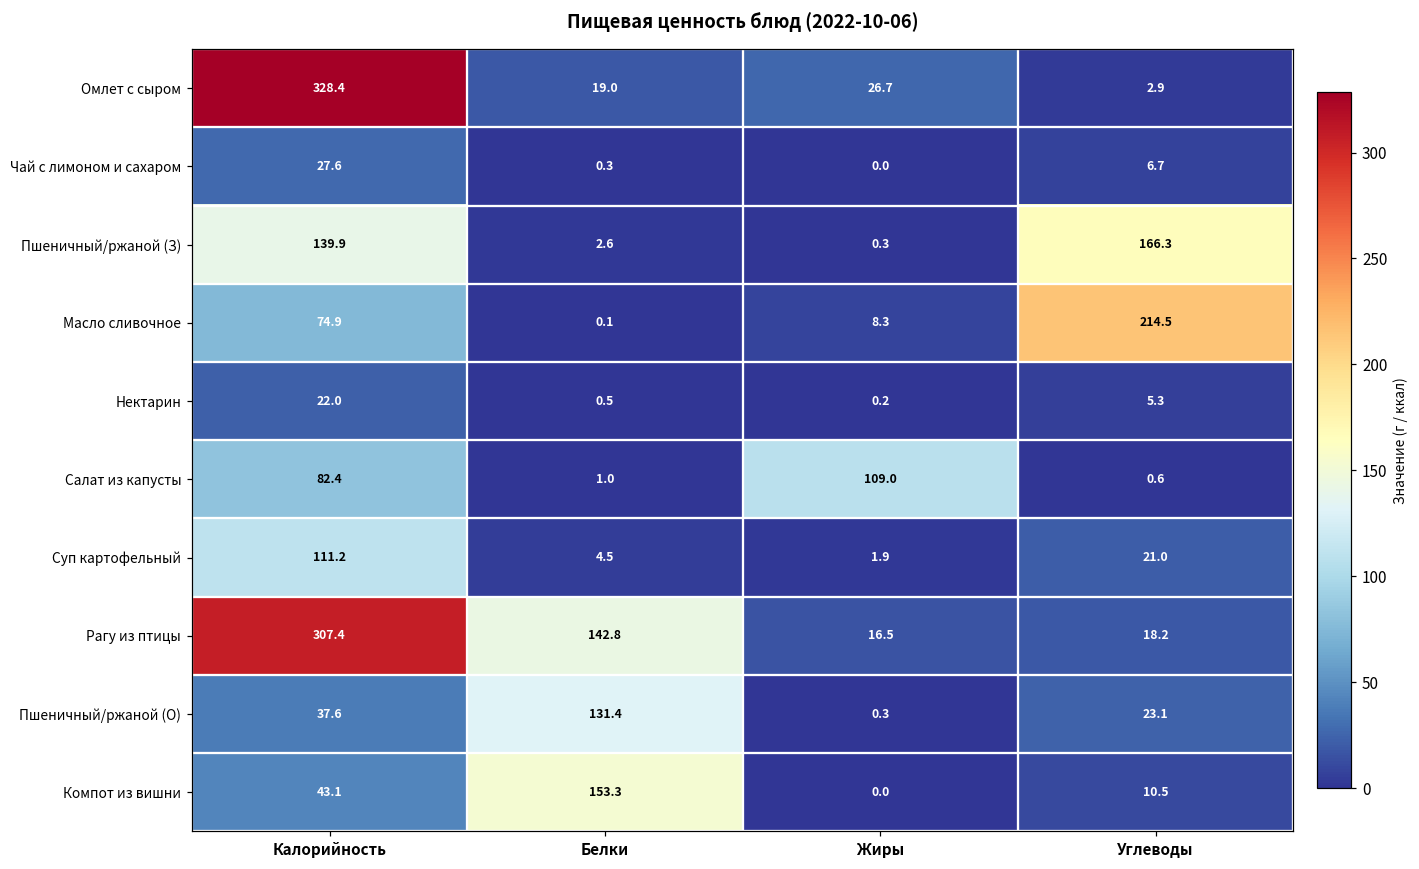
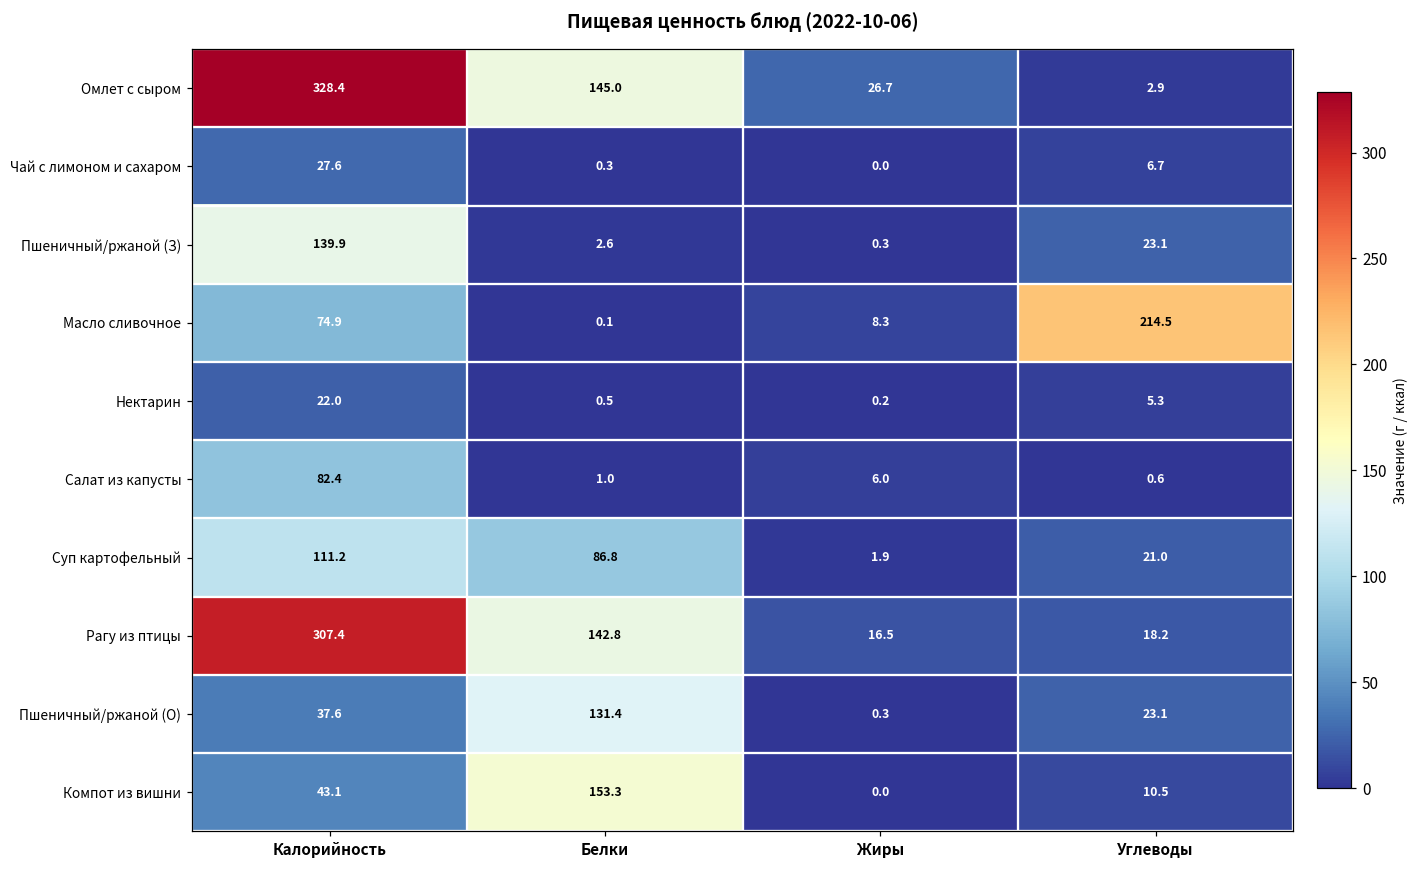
Омлет с сыром, Белки: 19.0 -> 145.0
Пшеничный/ржаной (З), Углеводы: 166.3 -> 23.1
Салат из капусты, Жиры: 109.0 -> 6.0
Суп картофельный, Белки: 4.5 -> 86.8
